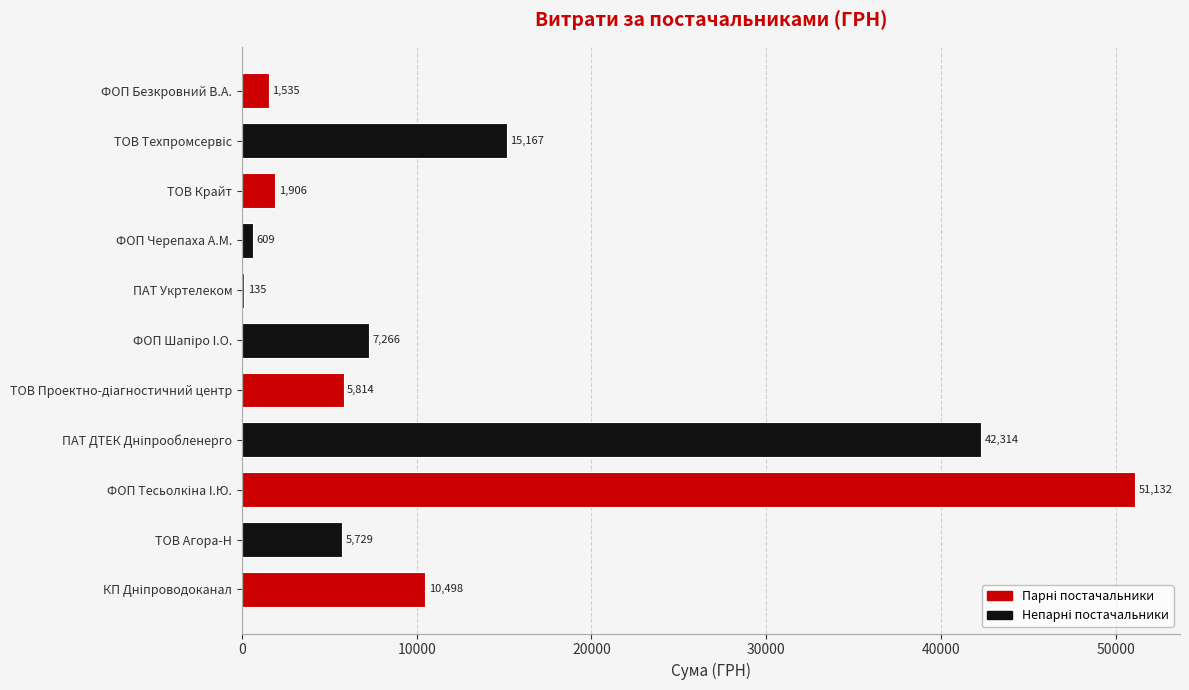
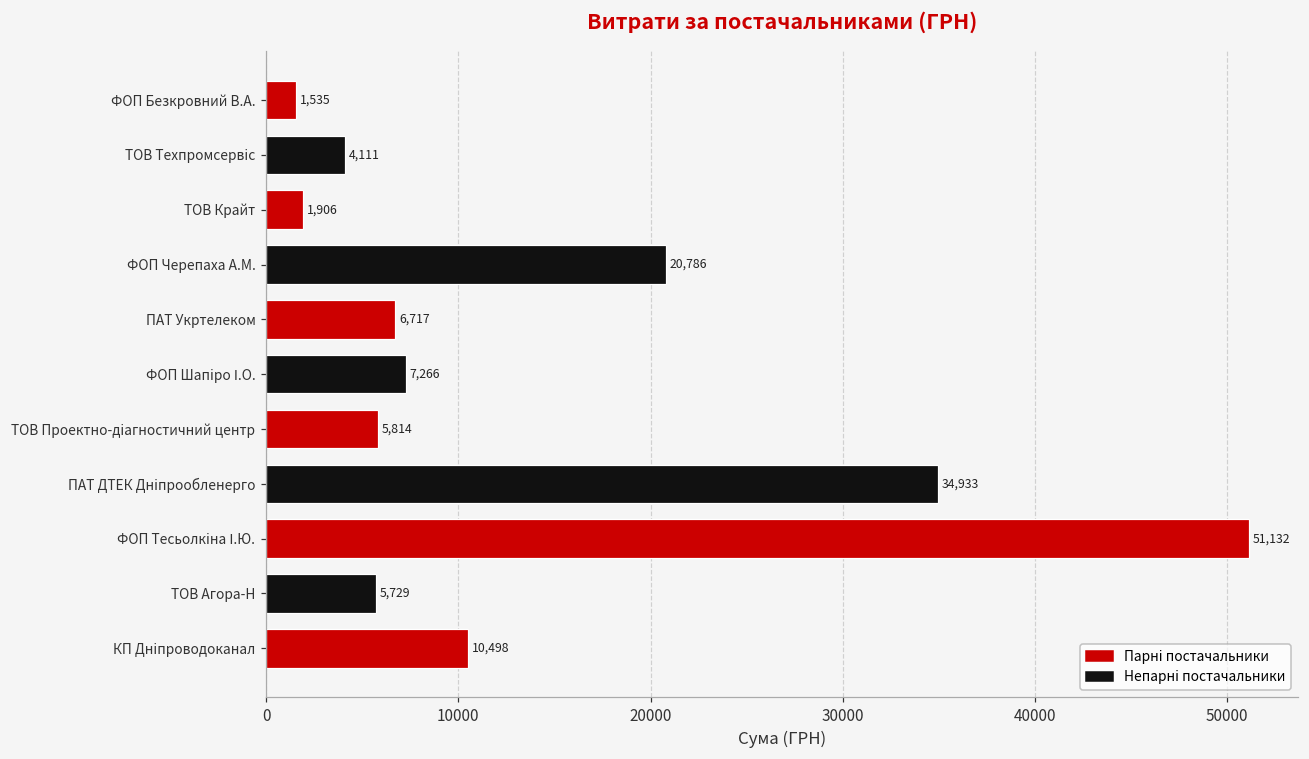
ТОВ Техпромсервіс: 15,167 -> 4,111
ФОП Черепаха А.М.: 609 -> 20,786
ПАТ Укртелеком: 135 -> 6,717
ПАТ ДТЕК Дніпрообленерго: 42,314 -> 34,933
